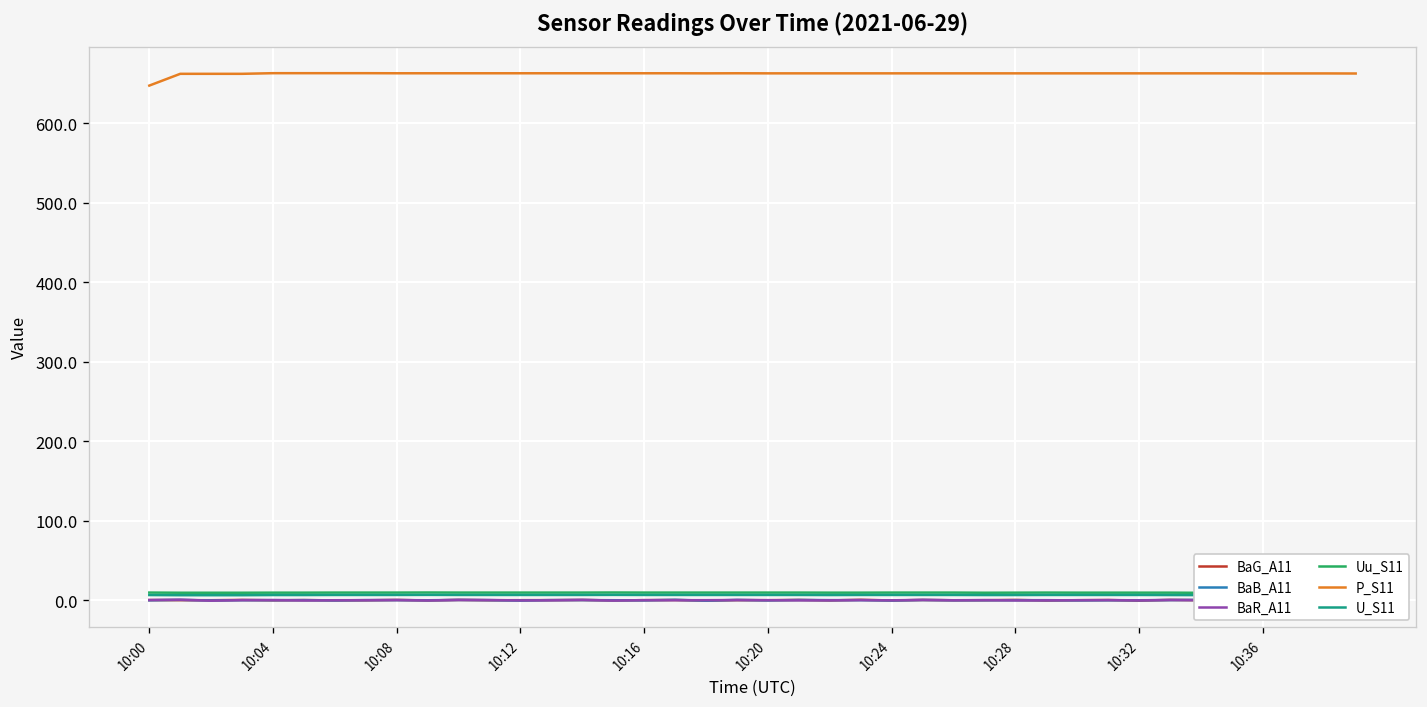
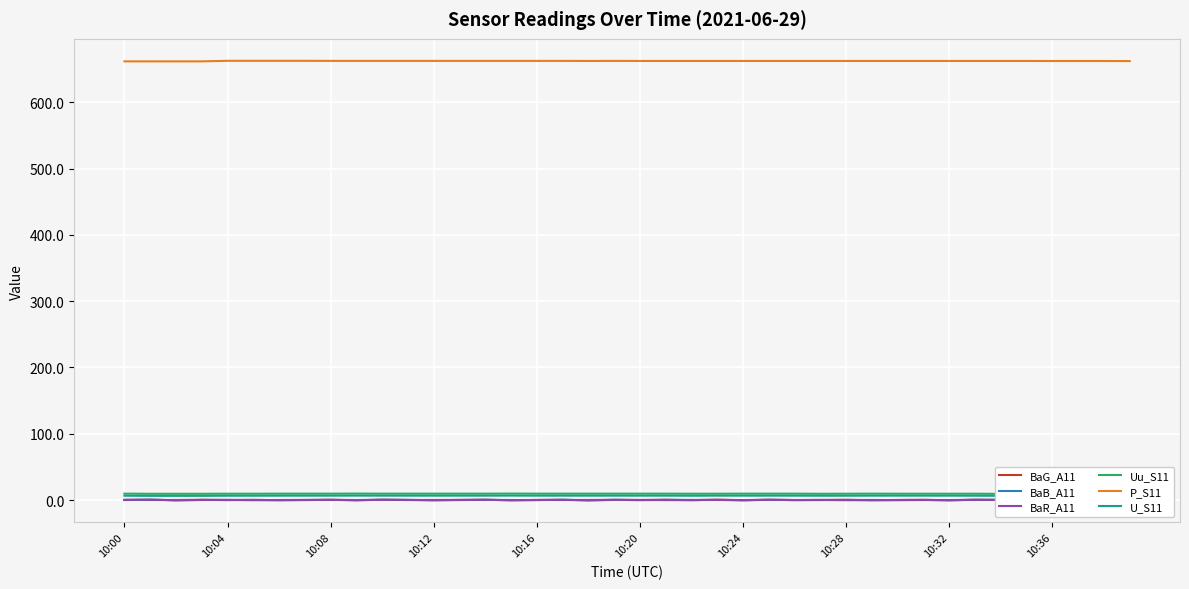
P_S11, 10:00: 650 -> 660
